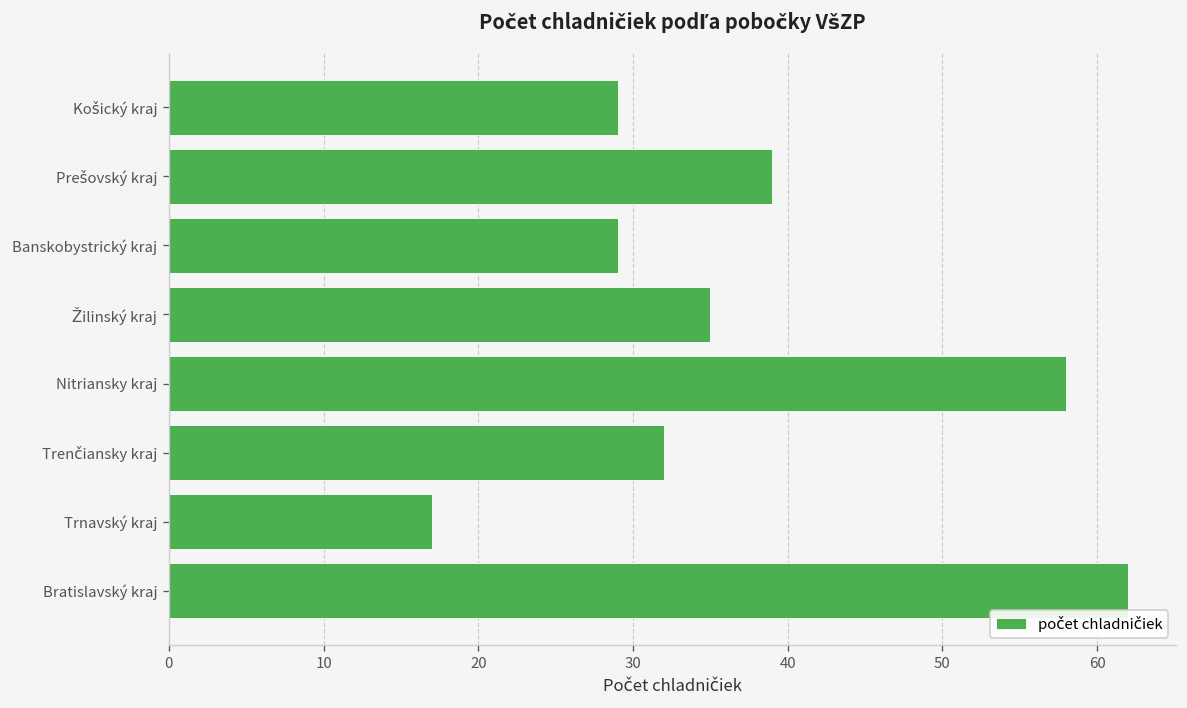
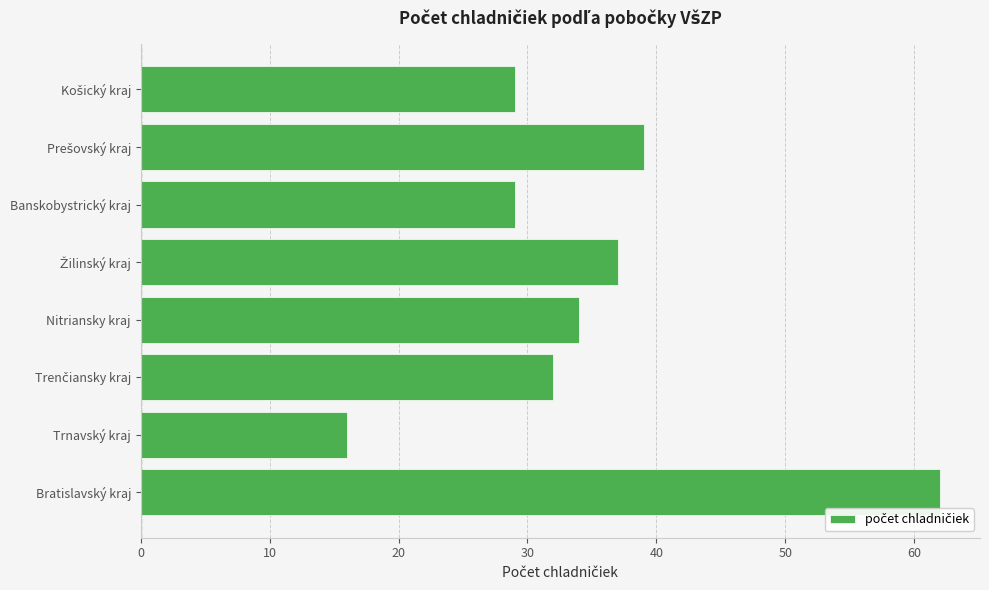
Žilinský kraj: 35 -> 37
Nitriansky kraj: 58 -> 34
Trnavský kraj: 17 -> 16
